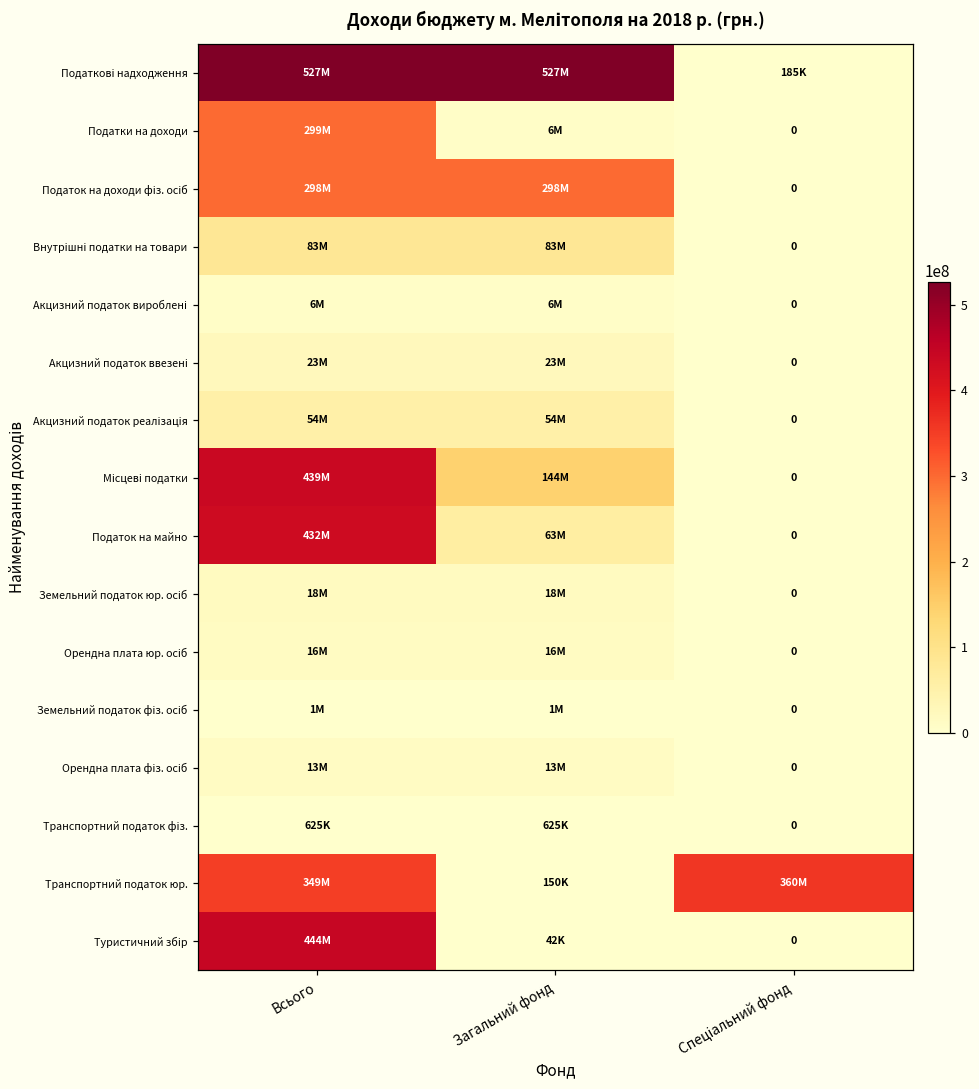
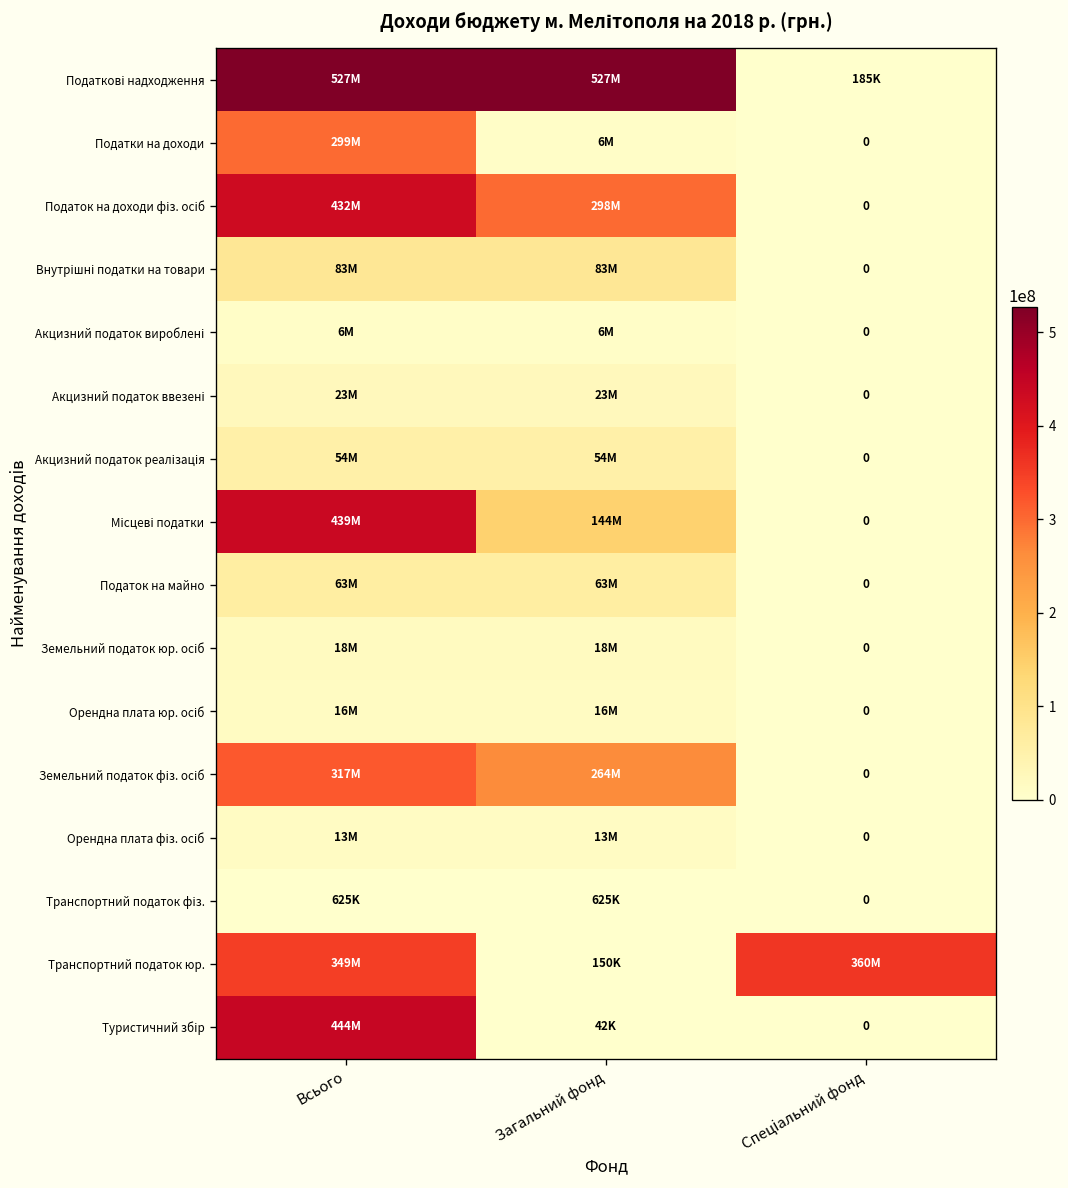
Податок на доходи фіз. осіб, Всього: 298M -> 432M
Податок на майно, Всього: 432M -> 63M
Земельний податок фіз. осіб, Всього: 1M -> 317M
Земельний податок фіз. осіб, Загальний фонд: 1M -> 264M
